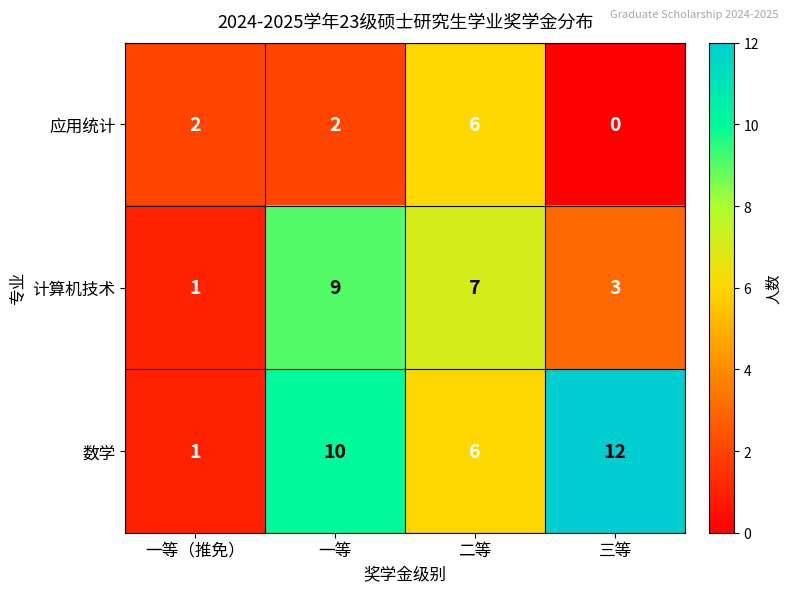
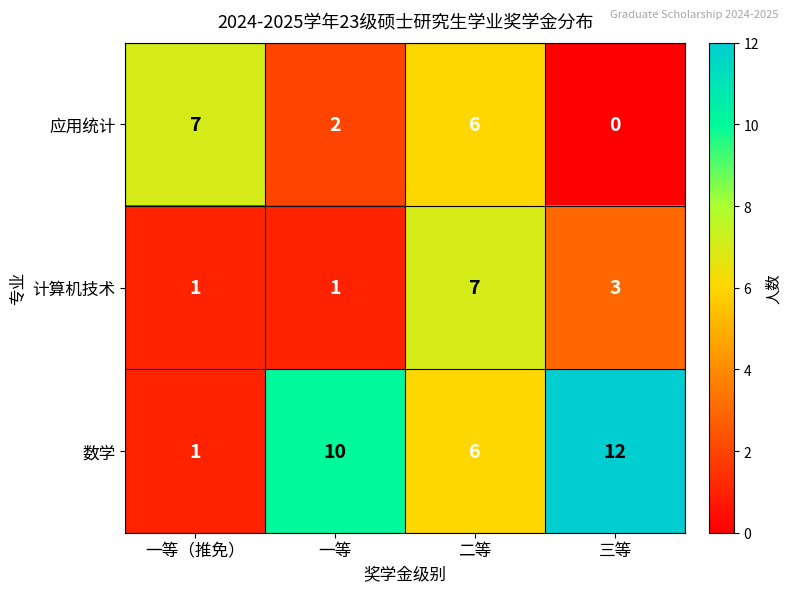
应用统计, 一等（推免）: 2 -> 7
计算机技术, 一等: 9 -> 1
